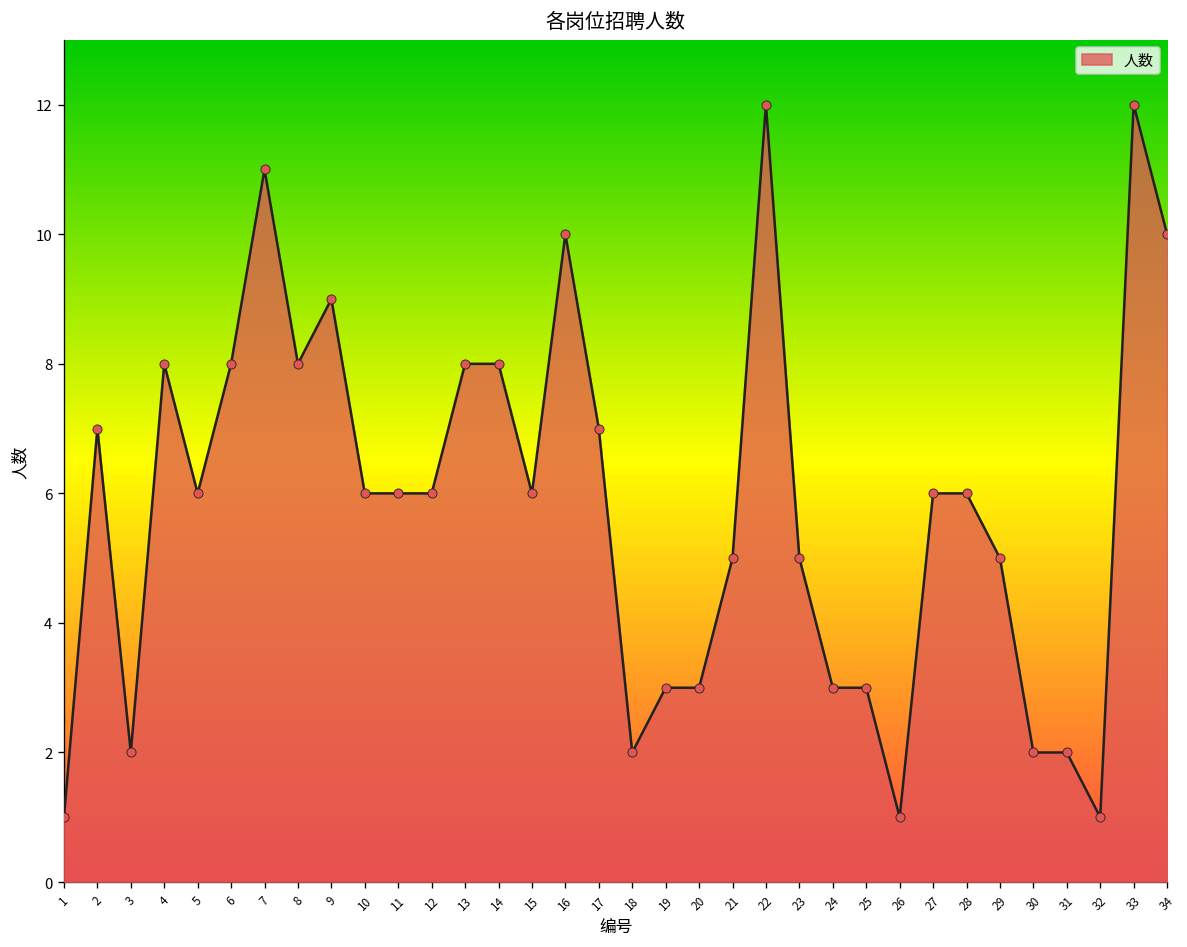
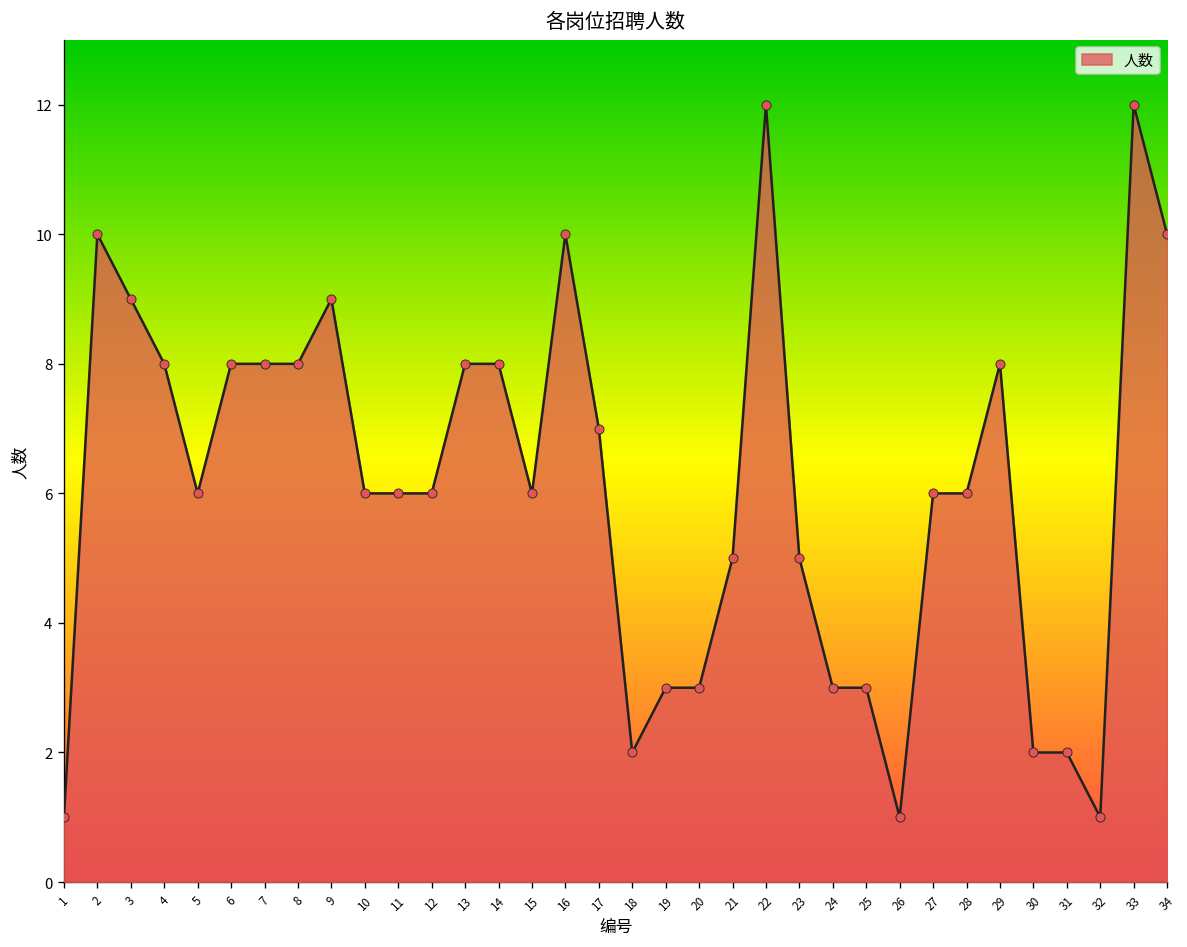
2: 7 -> 10
3: 2 -> 9
7: 11 -> 8
29: 5 -> 8
